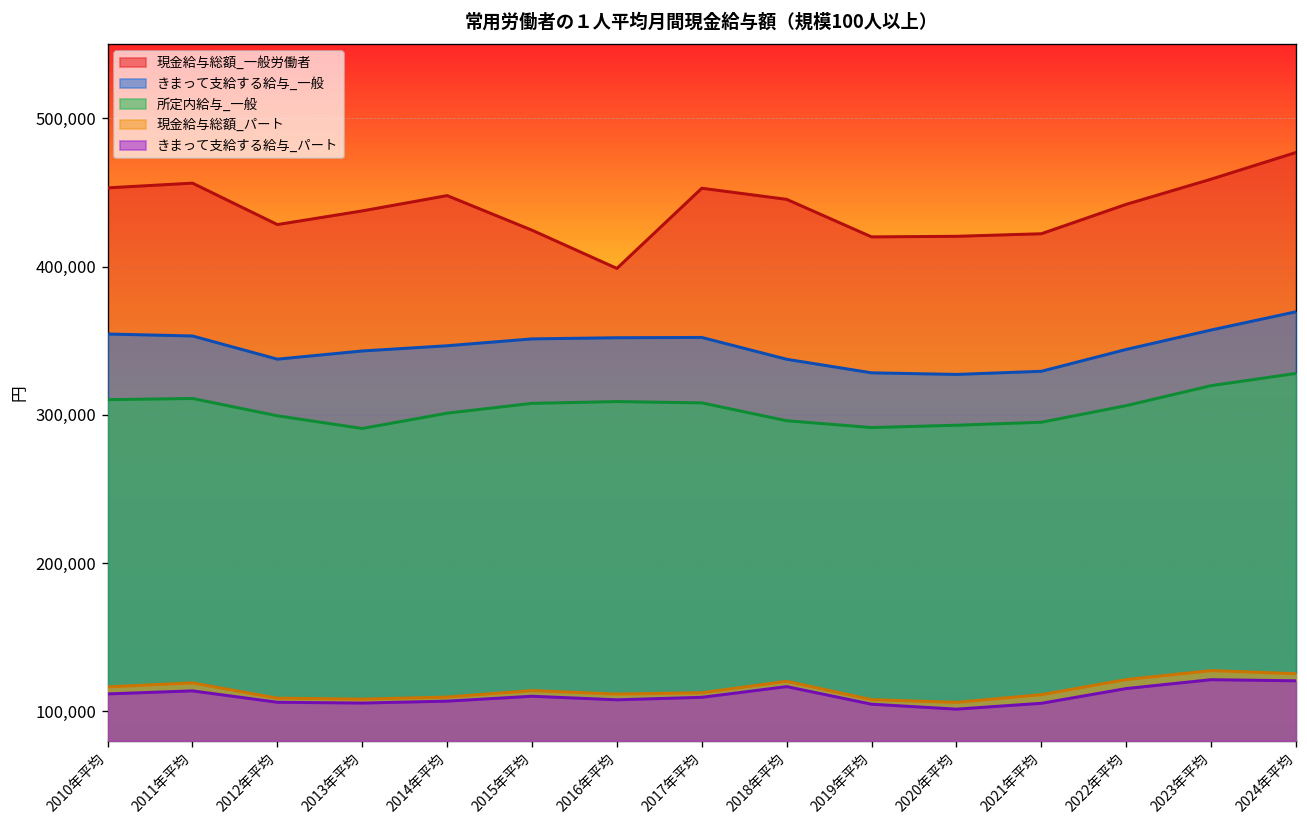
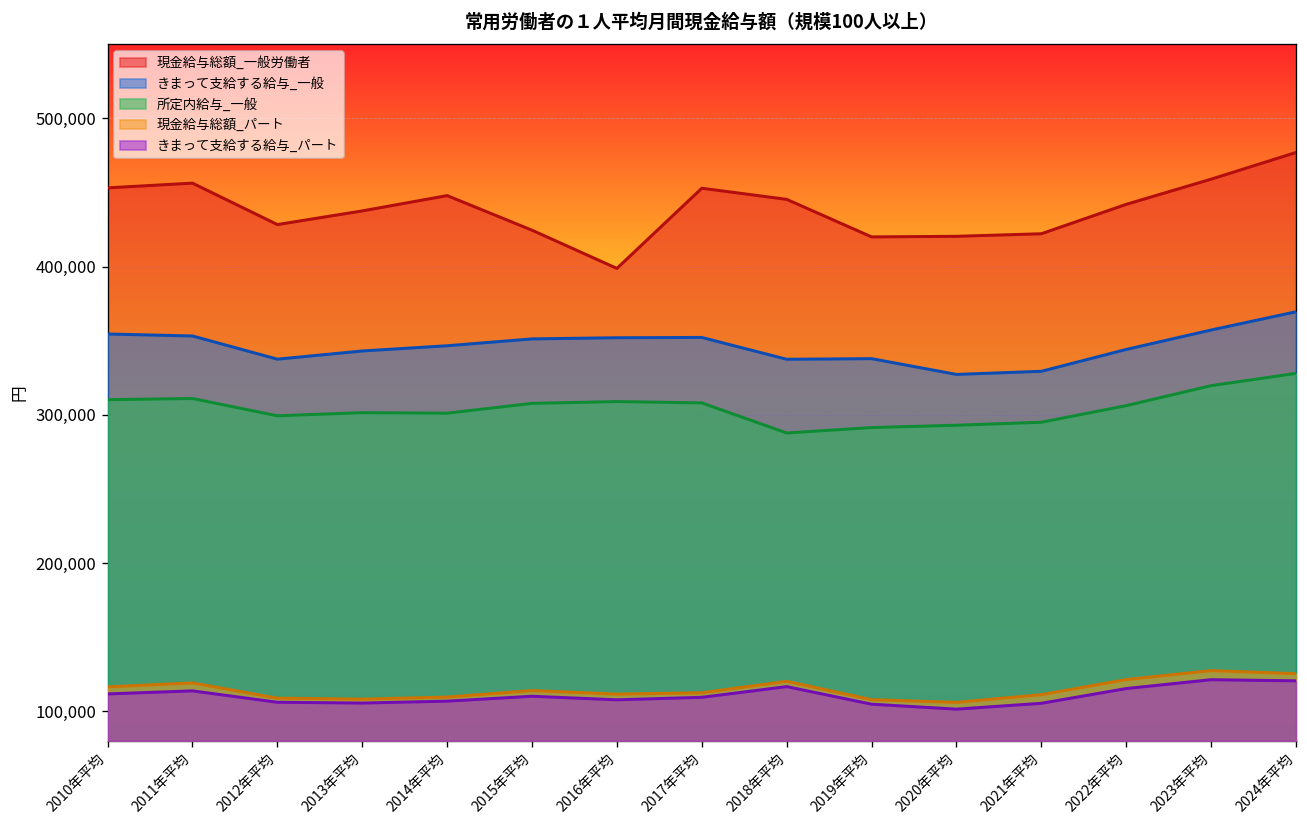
所定内給与_一般, 2013年平均: 291,000 -> 301,000
所定内給与_一般, 2018年平均: 296,000 -> 288,000
きまって支給する給与_一般, 2019年平均: 328,000 -> 338,000
